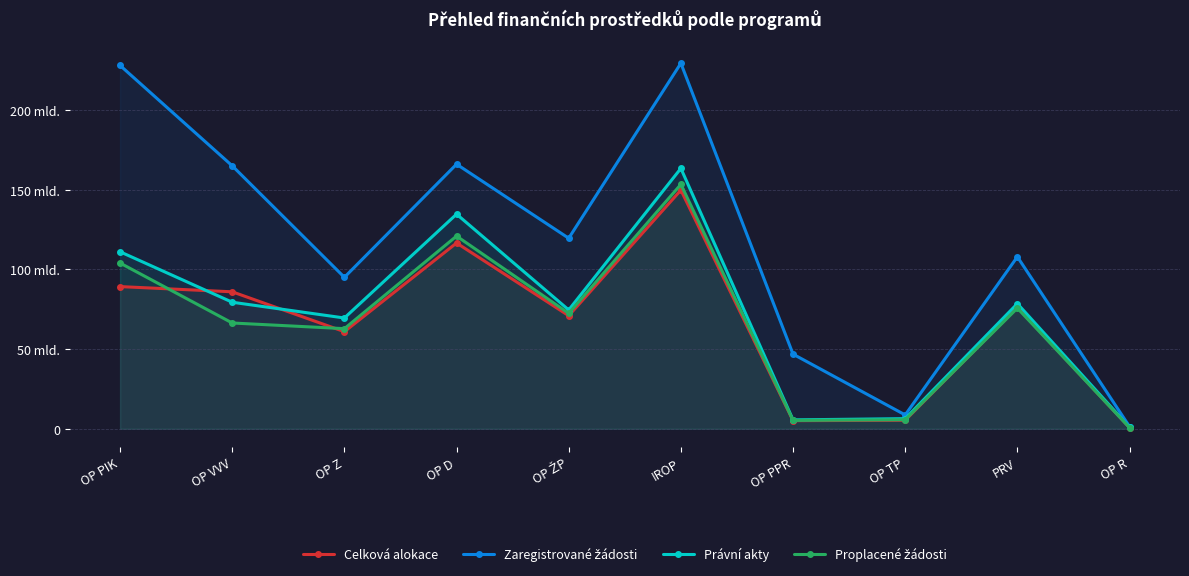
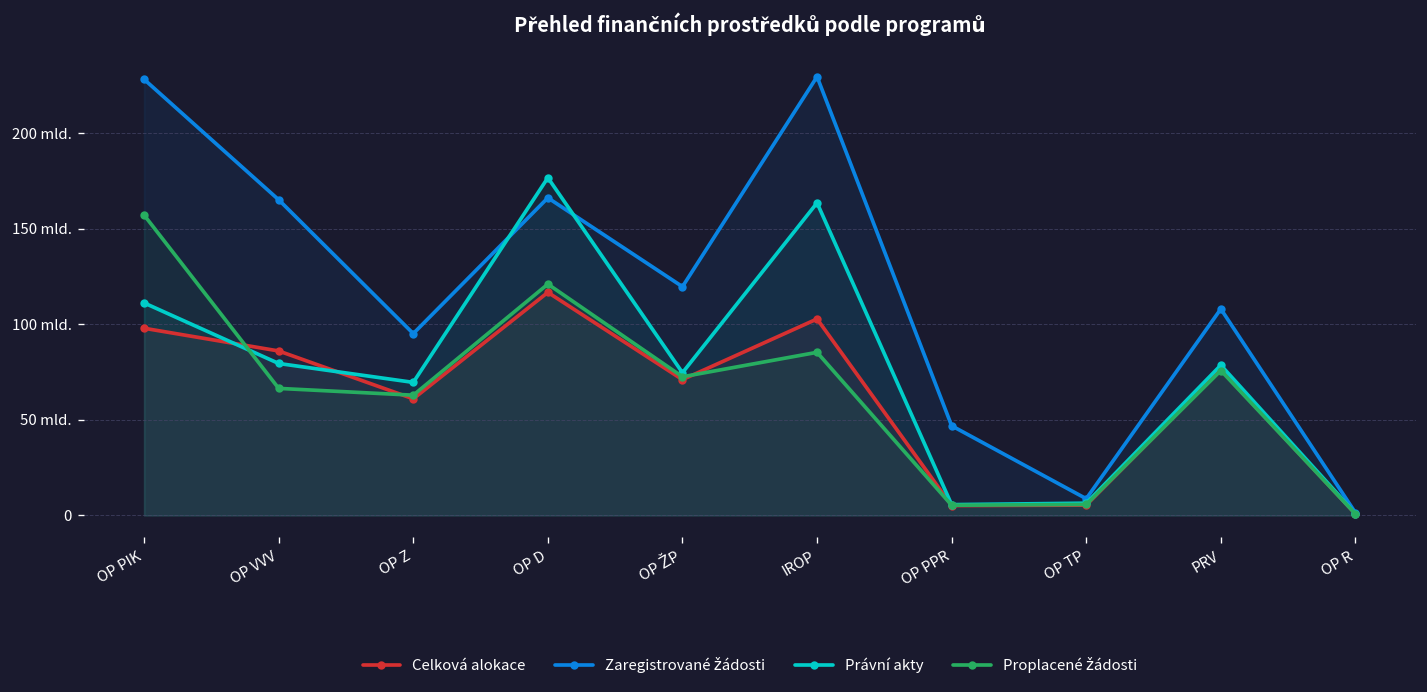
Celková alokace, OP PIK: 89 mld. -> 98 mld.
Proplacené žádosti, OP PIK: 104 mld. -> 157 mld.
Právní akty, OP D: 135 mld. -> 177 mld.
Celková alokace, IROP: 150 mld. -> 103 mld.
Proplacené žádosti, IROP: 153 mld. -> 85 mld.
